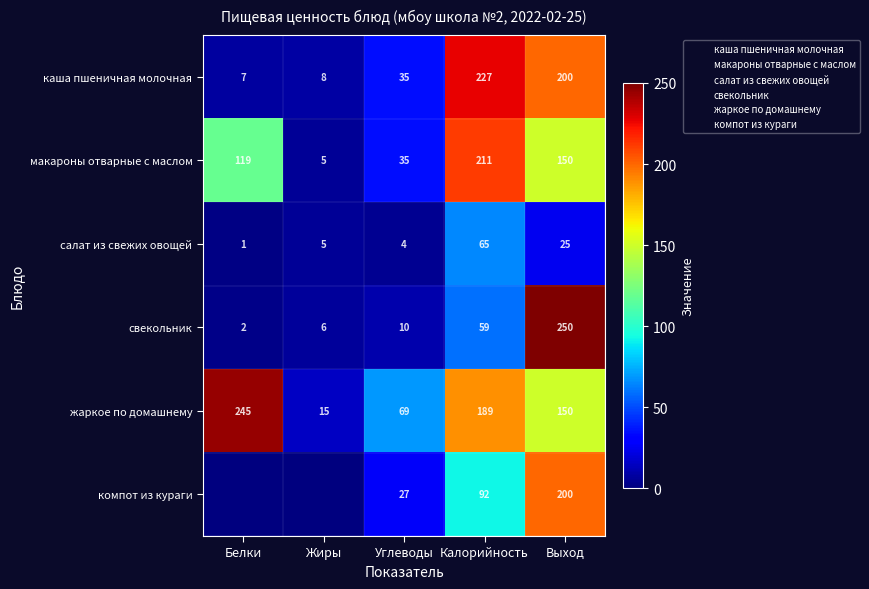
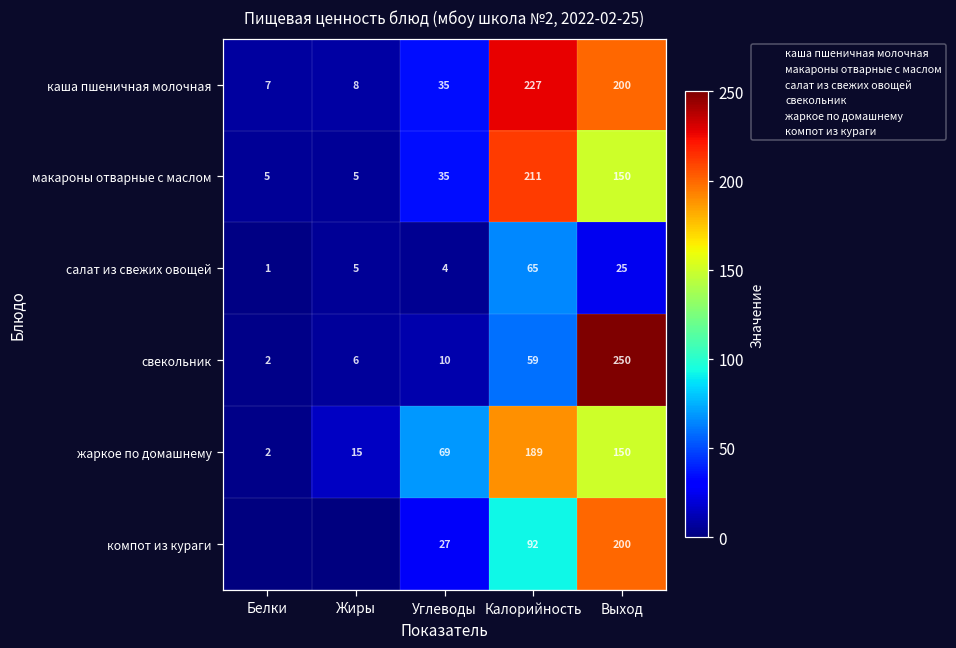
макароны отварные с маслом, Белки: 119 -> 5
жаркое по домашнему, Белки: 245 -> 2
